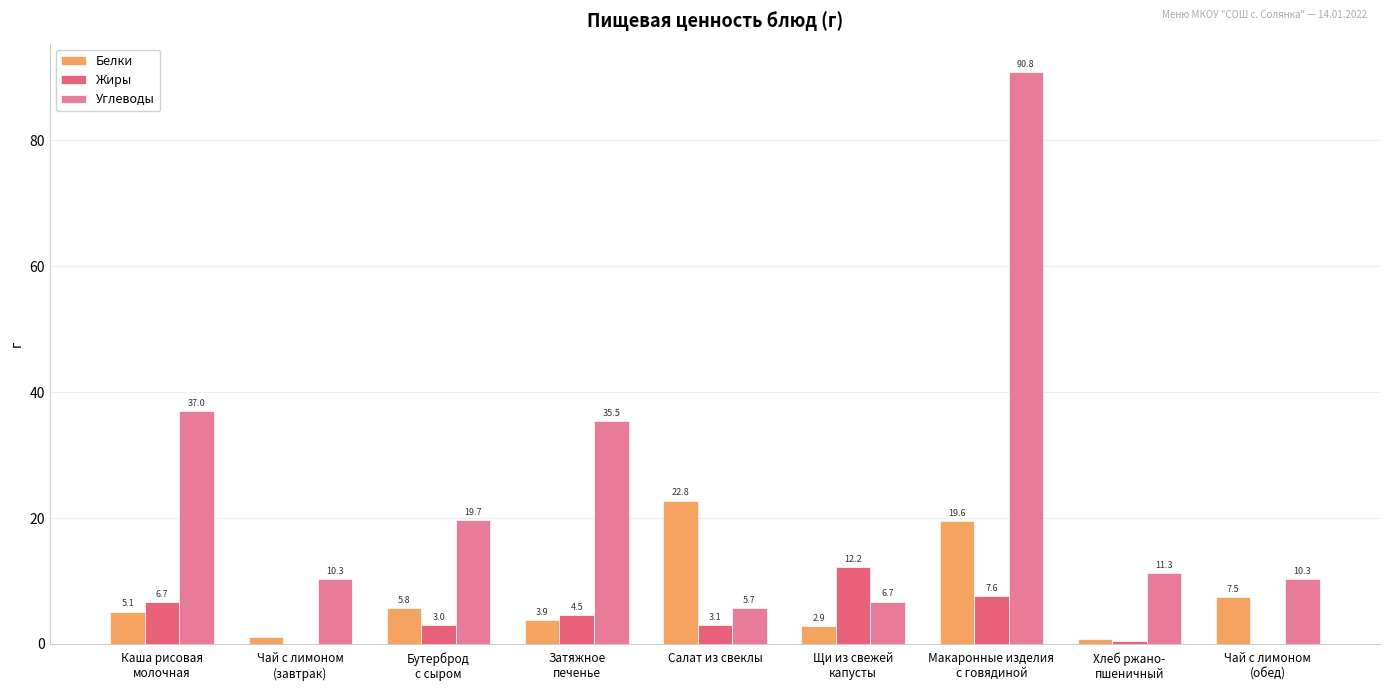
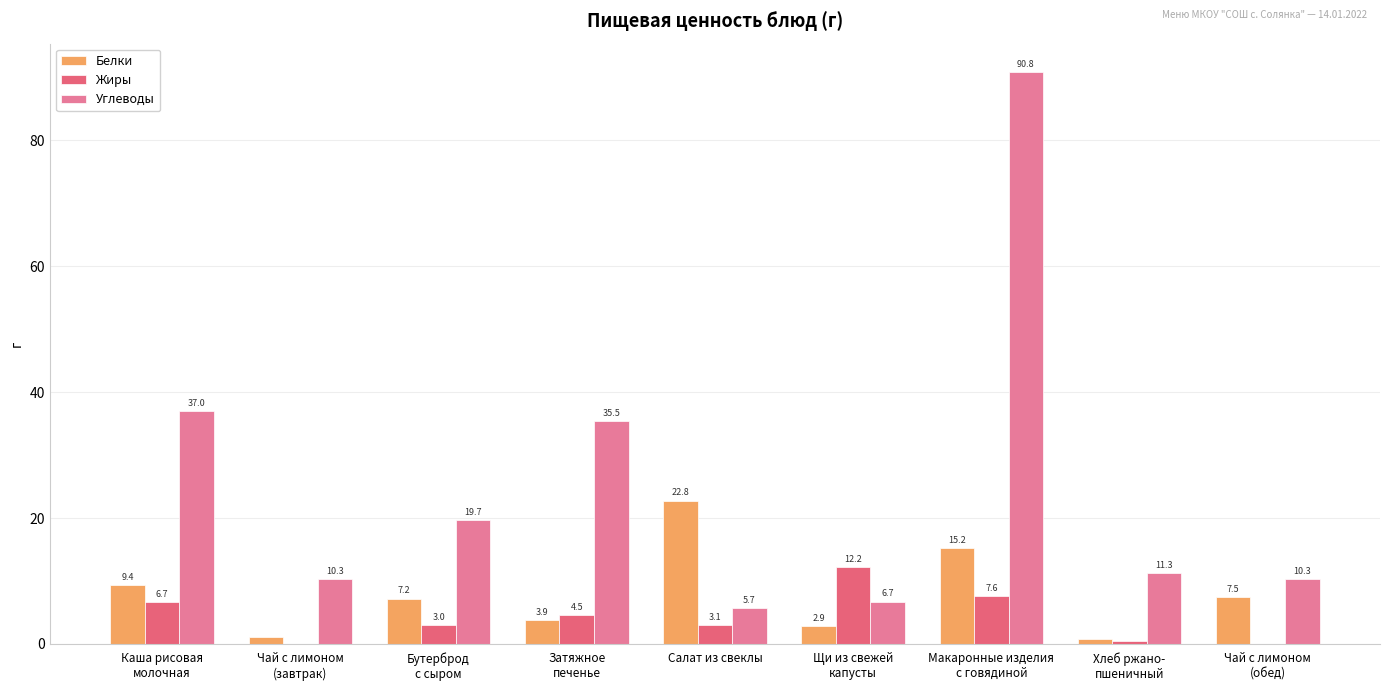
Белки, Каша рисовая молочная: 5.1 -> 9.4
Белки, Бутерброд с сыром: 5.8 -> 7.2
Белки, Макаронные изделия с говядиной: 19.6 -> 15.2
